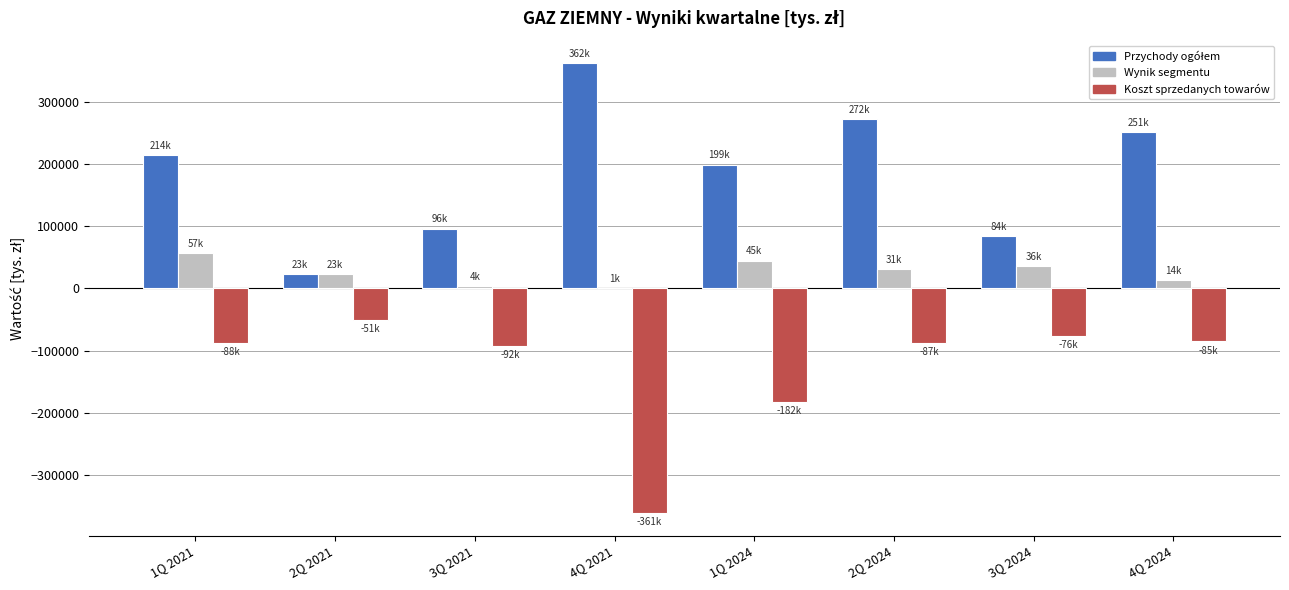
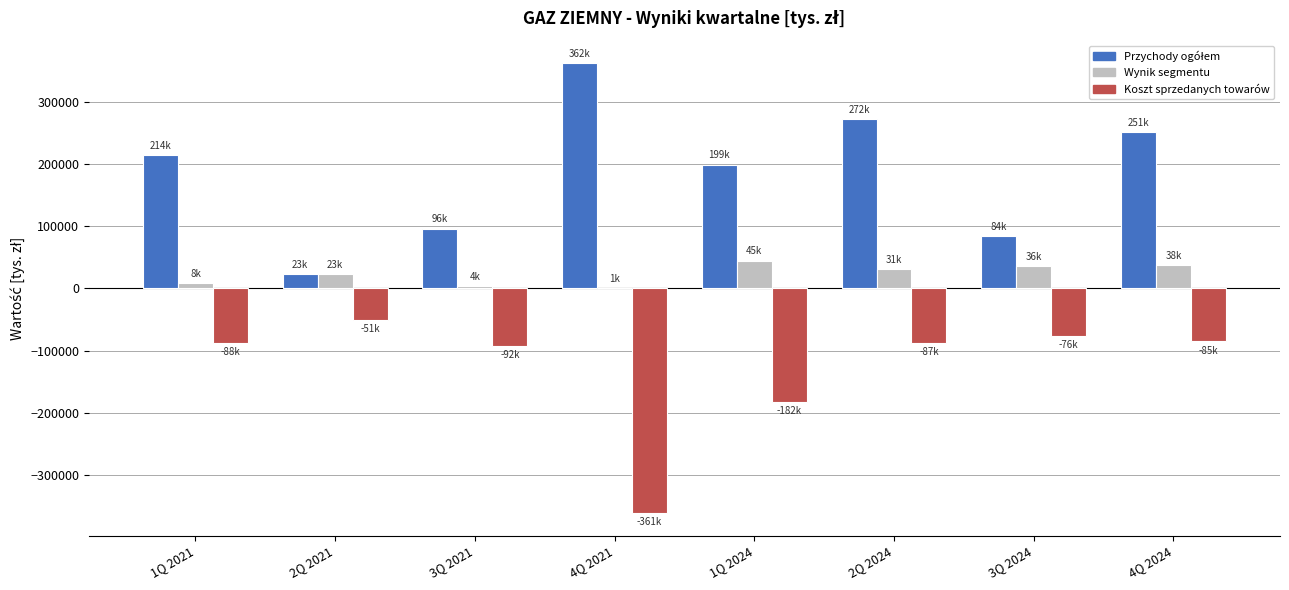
Wynik segmentu, 1Q 2021: 57k -> 8k
Wynik segmentu, 4Q 2024: 14k -> 38k
